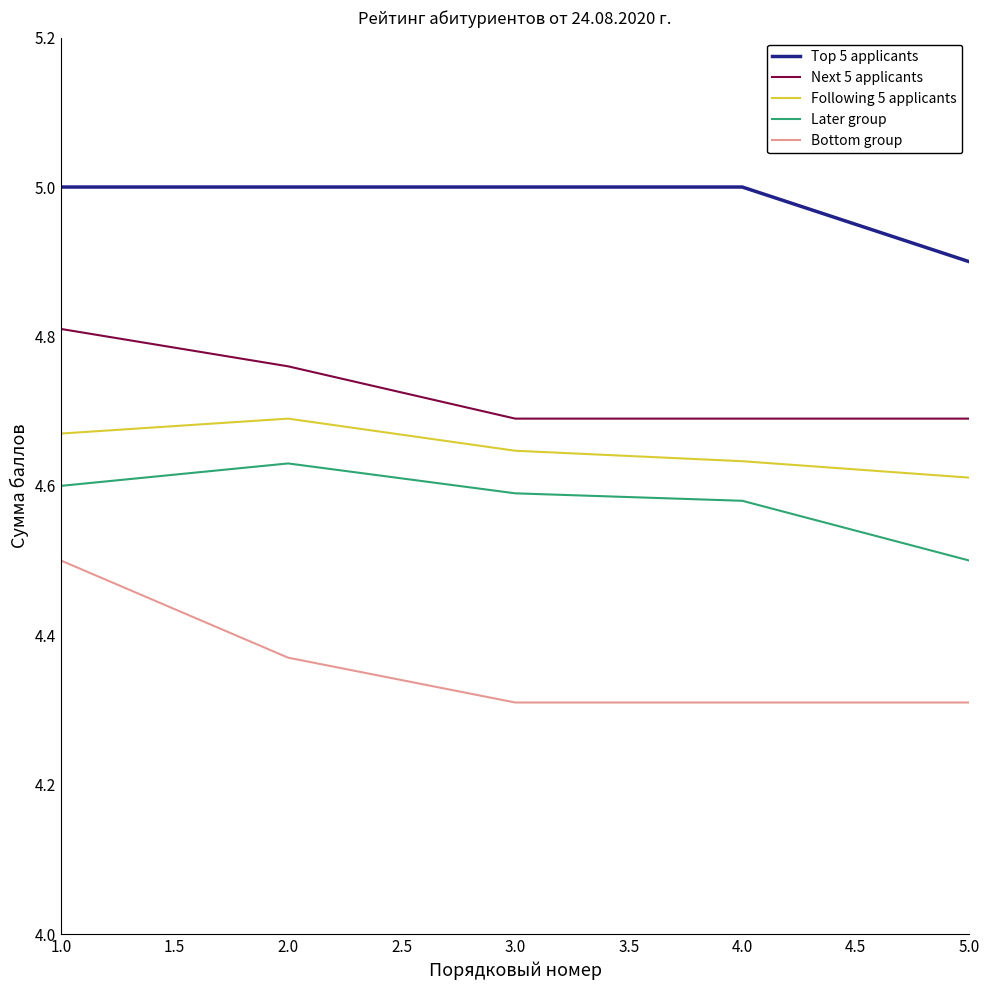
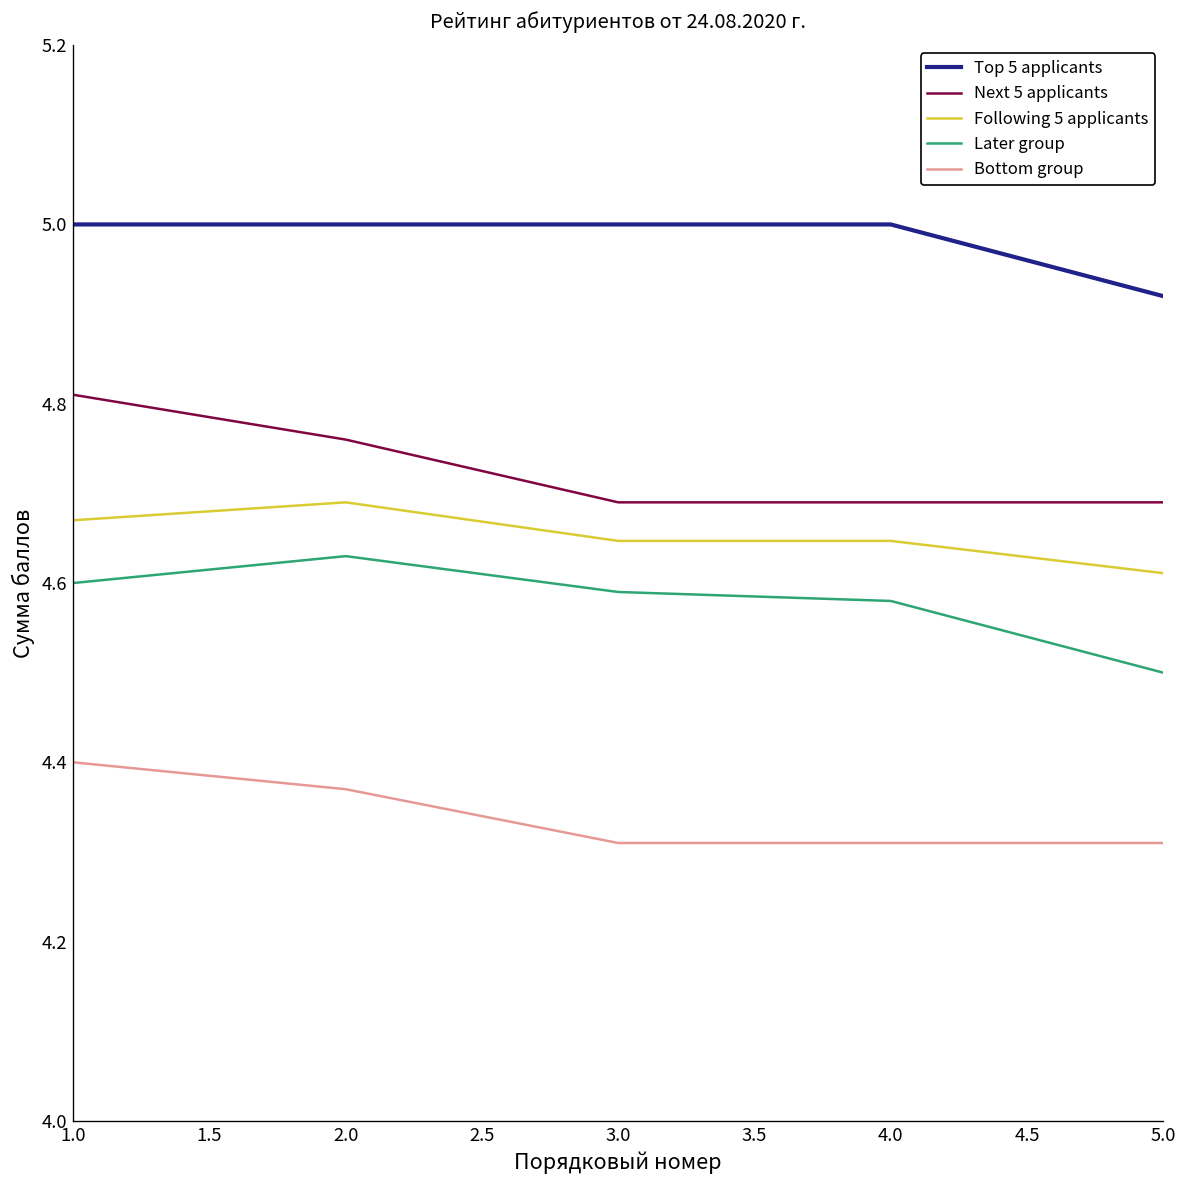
Bottom group, 1.0: 4.5 -> 4.4
Following 5 applicants, 4.0: 4.63 -> 4.65
Top 5 applicants, 5.0: 4.90 -> 4.92
